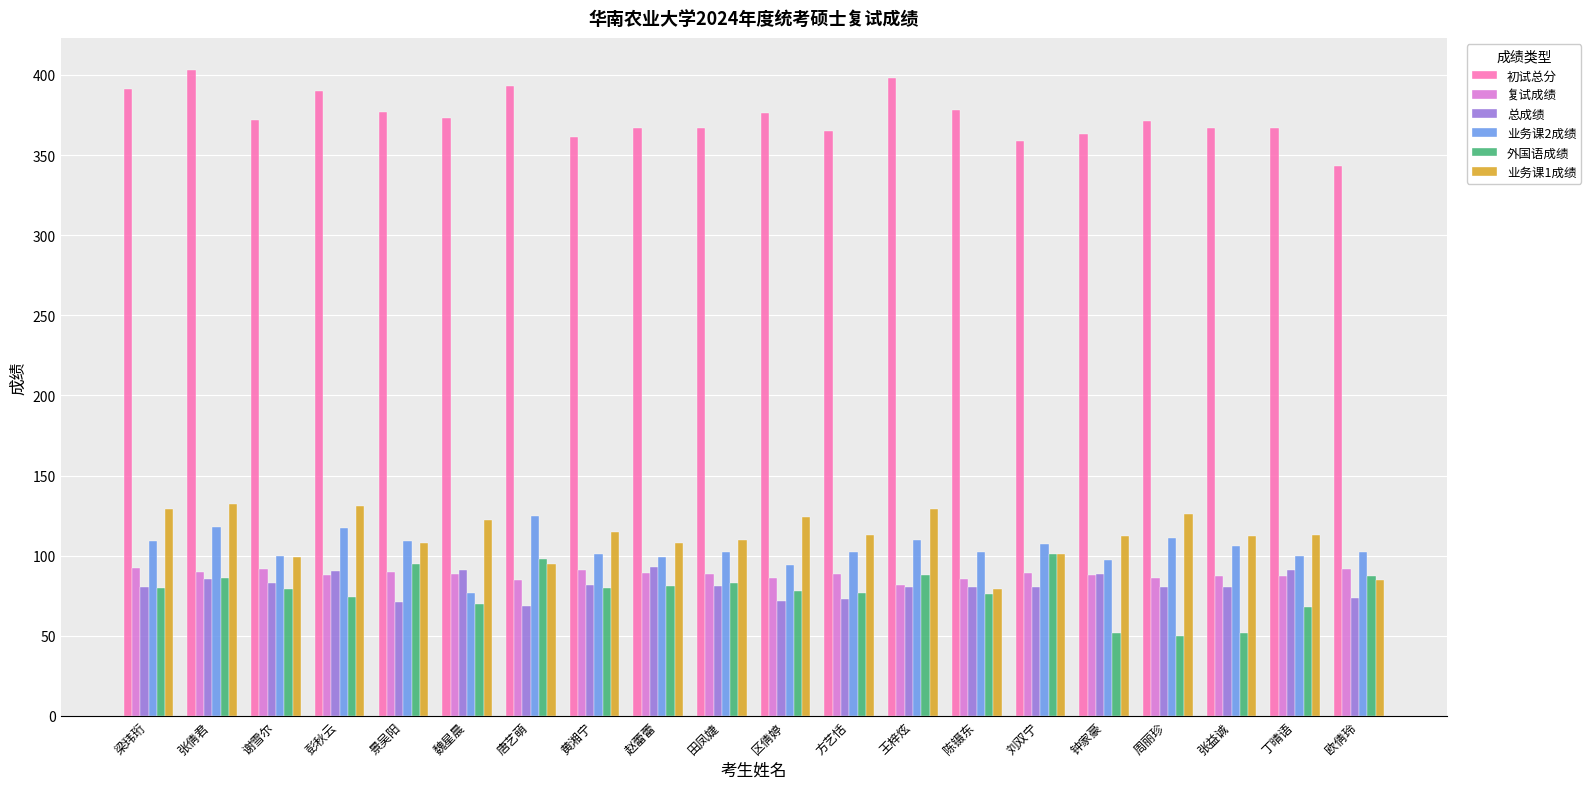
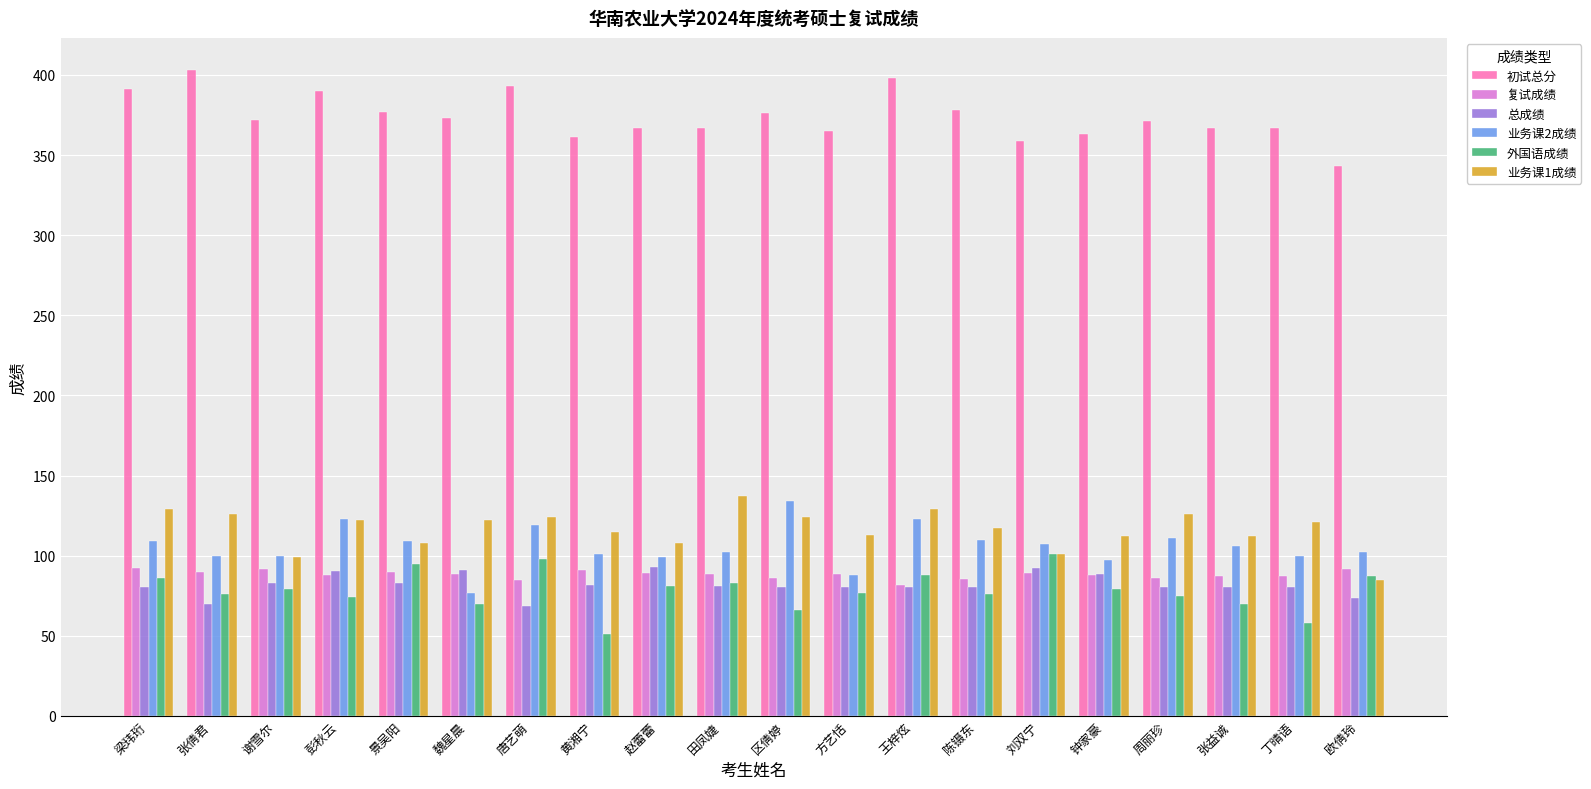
外国语成绩, 梁玮珩: 80 -> 86
总成绩, 张倩君: 85 -> 70
业务课2成绩, 张倩君: 118 -> 100
外国语成绩, 张倩君: 86 -> 76
业务课1成绩, 张倩君: 132 -> 126
业务课2成绩, 彭秋云: 117 -> 123
业务课1成绩, 彭秋云: 131 -> 122
总成绩, 景吴阳: 71 -> 83
业务课2成绩, 唐艺萌: 125 -> 119
业务课1成绩, 唐艺萌: 95 -> 124
外国语成绩, 黄湘宁: 80 -> 51
业务课1成绩, 田凤婕: 110 -> 137
总成绩, 区倩婷: 71 -> 81
业务课2成绩, 区倩婷: 94 -> 134
外国语成绩, 区倩婷: 78 -> 66
总成绩, 方艺恬: 73 -> 81
业务课2成绩, 方艺恬: 102 -> 88
业务课2成绩, 王梓炫: 110 -> 123
业务课2成绩, 陈镊东: 102 -> 110
业务课1成绩, 陈镊东: 79 -> 117
总成绩, 刘双宁: 80 -> 93
外国语成绩, 钟家豪: 52 -> 79
外国语成绩, 周丽珍: 50 -> 75
外国语成绩, 张益诚: 52 -> 70
总成绩, 丁晴语: 91 -> 80
外国语成绩, 丁晴语: 68 -> 58
业务课1成绩, 丁晴语: 113 -> 121
